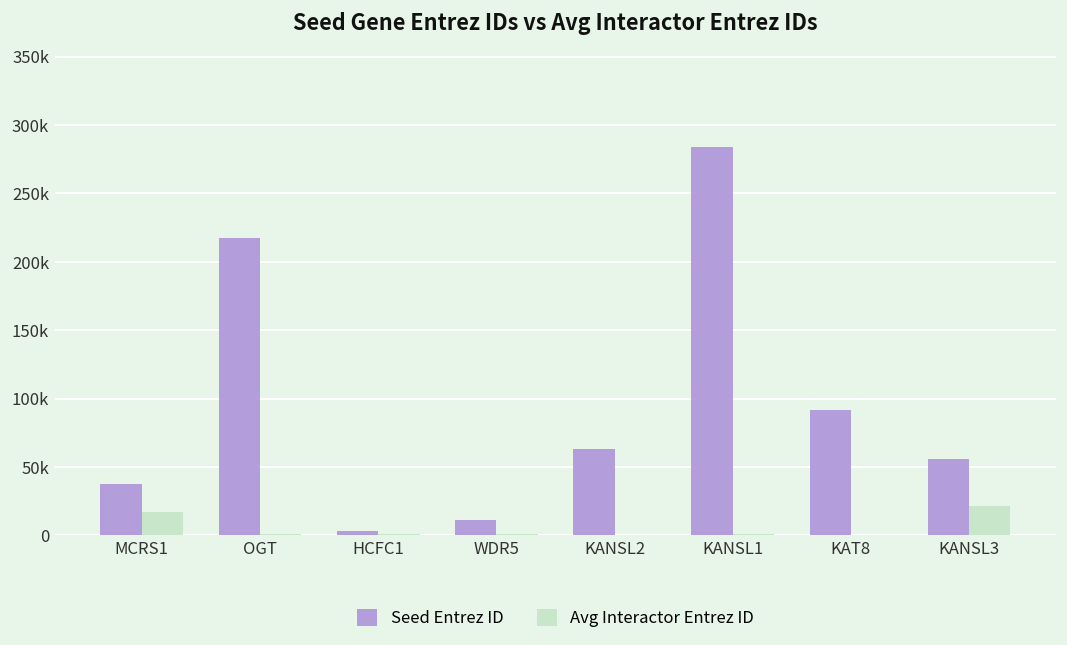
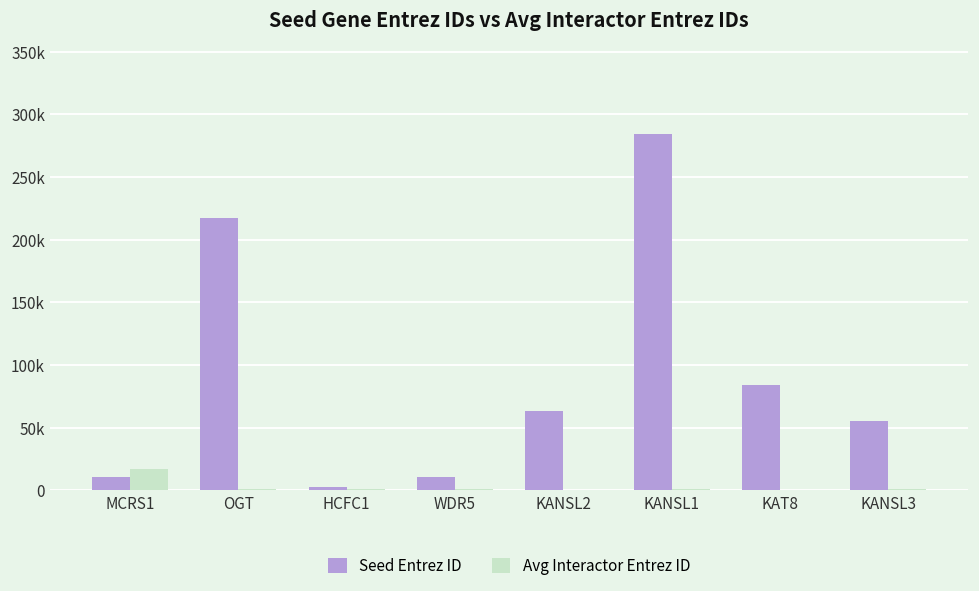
Seed Entrez ID, MCRS1: 37000 -> 10000
Seed Entrez ID, KAT8: 91000 -> 84000
Avg Interactor Entrez ID, KANSL3: 22000 -> 1000
